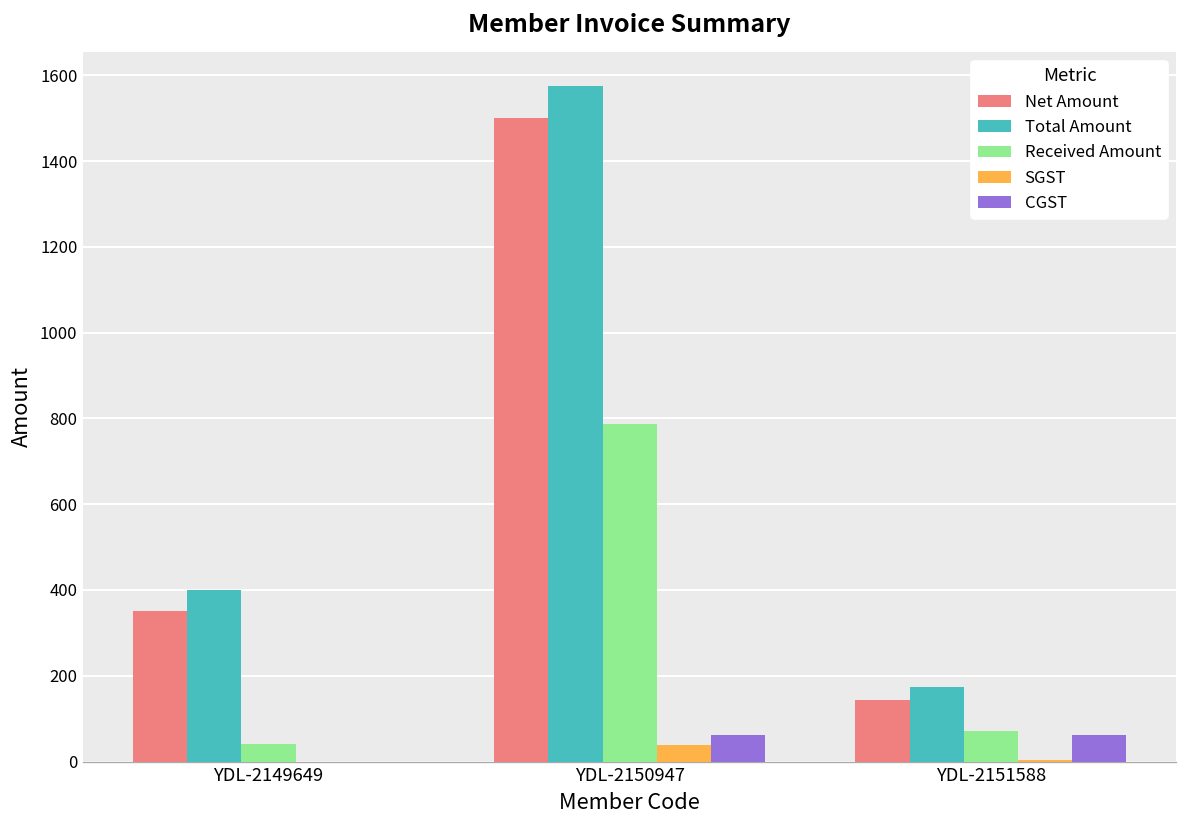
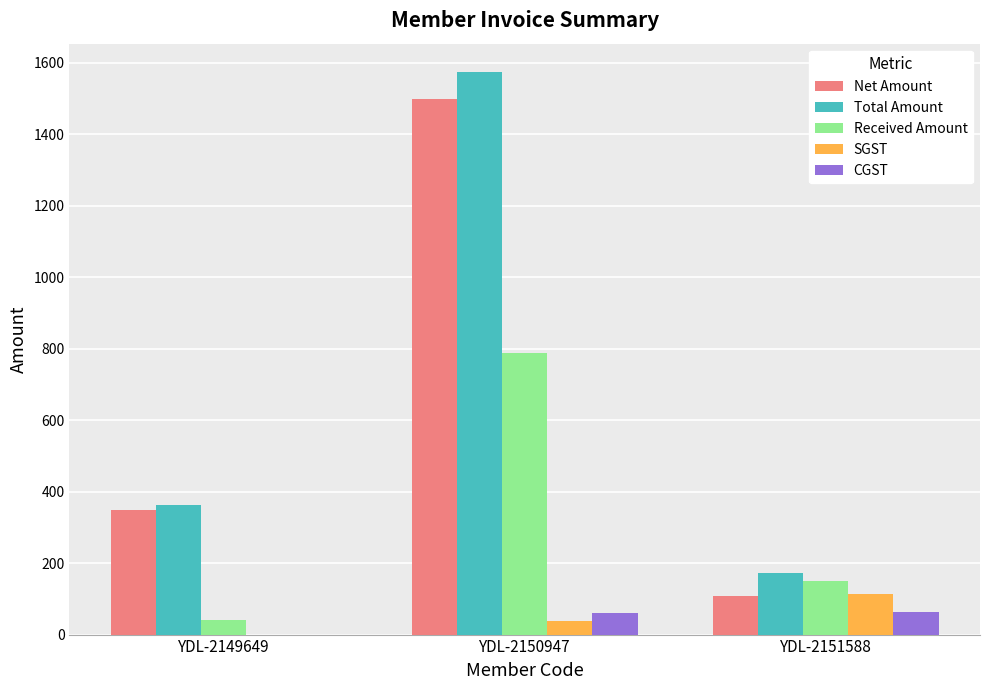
Total Amount, YDL-2149649: 400 -> 360
Net Amount, YDL-2151588: 140 -> 110
Received Amount, YDL-2151588: 70 -> 150
SGST, YDL-2151588: 0 -> 110
